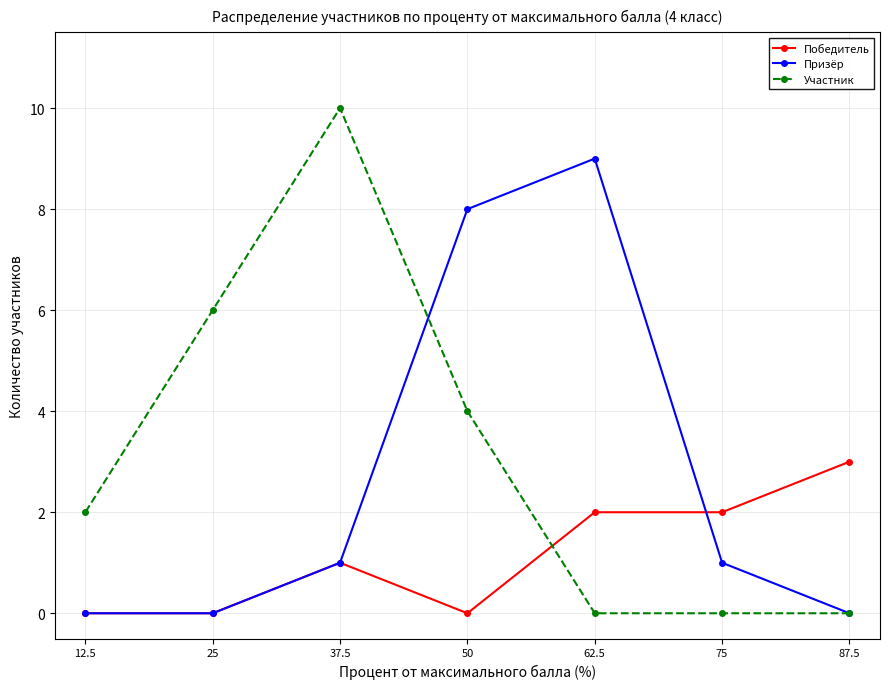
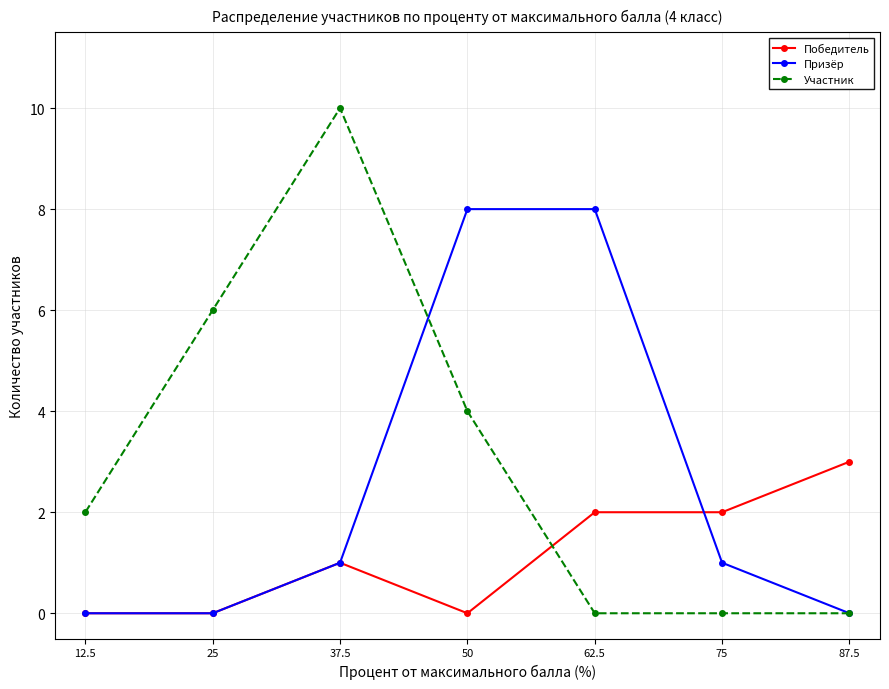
Призёр, 62.5: 9 -> 8
